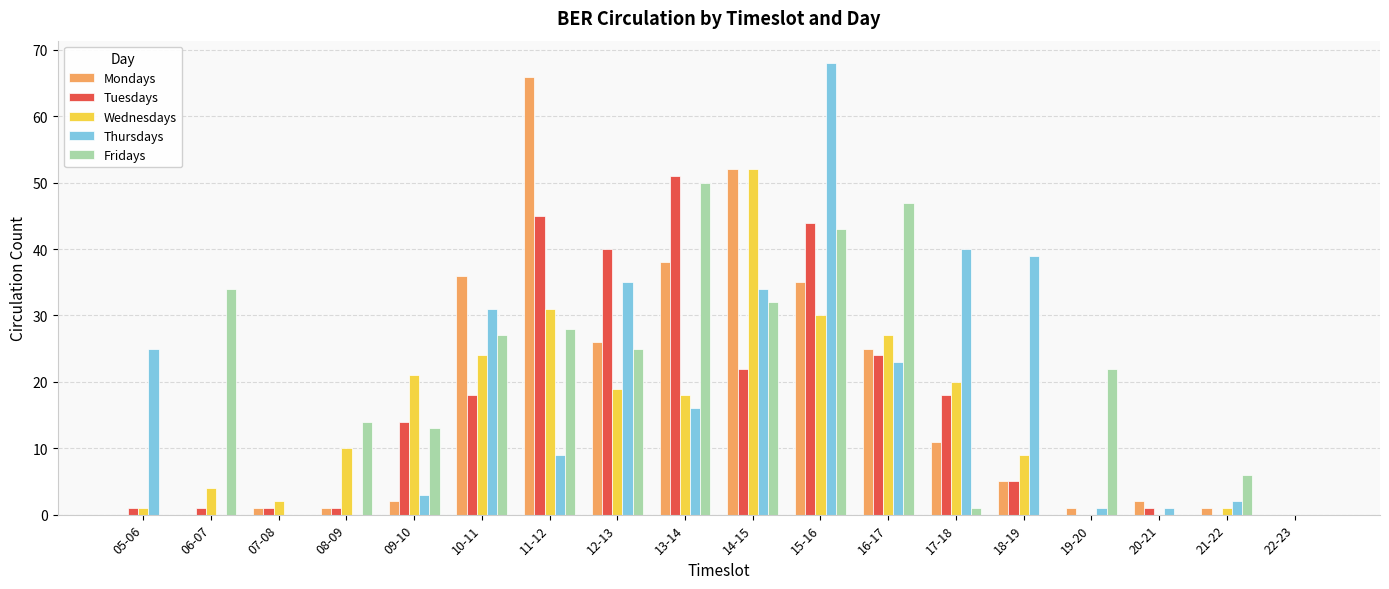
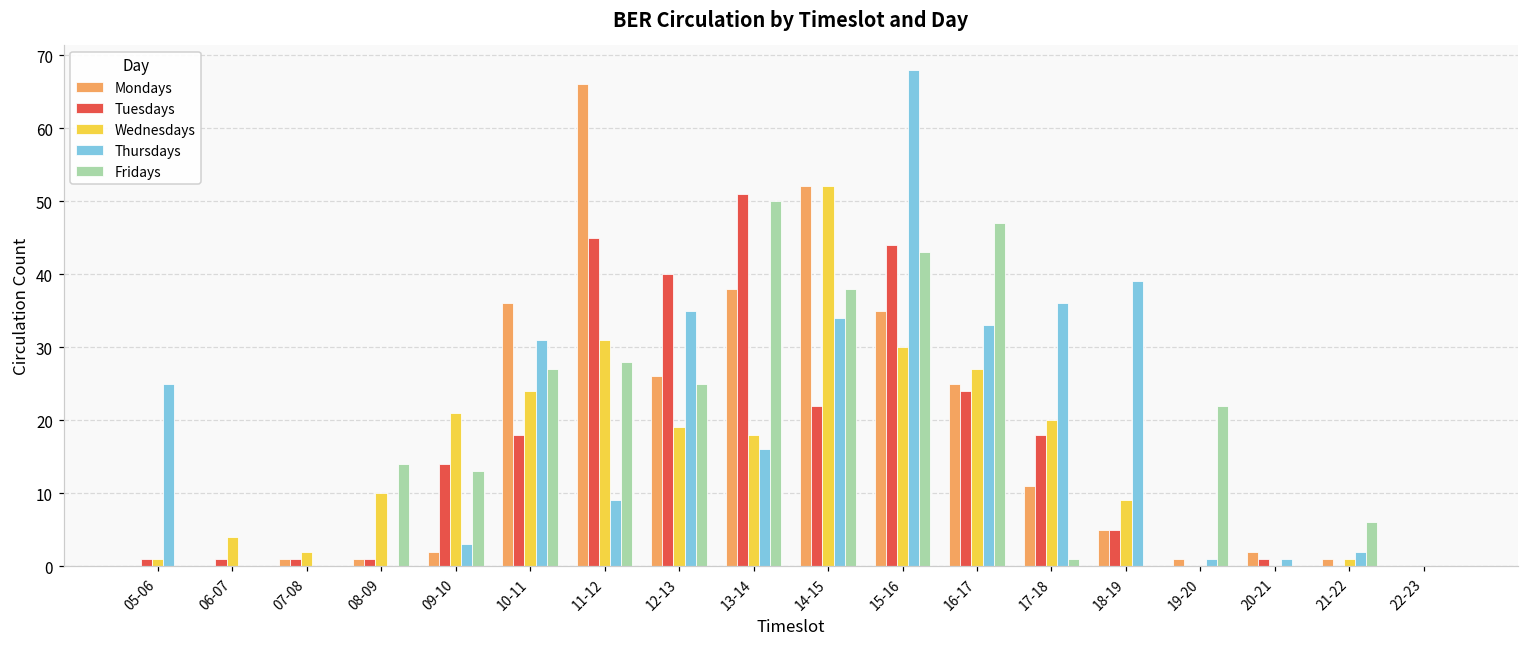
Fridays, 06-07: 34 -> 0
Fridays, 14-15: 32 -> 38
Thursdays, 16-17: 23 -> 33
Thursdays, 17-18: 40 -> 36
